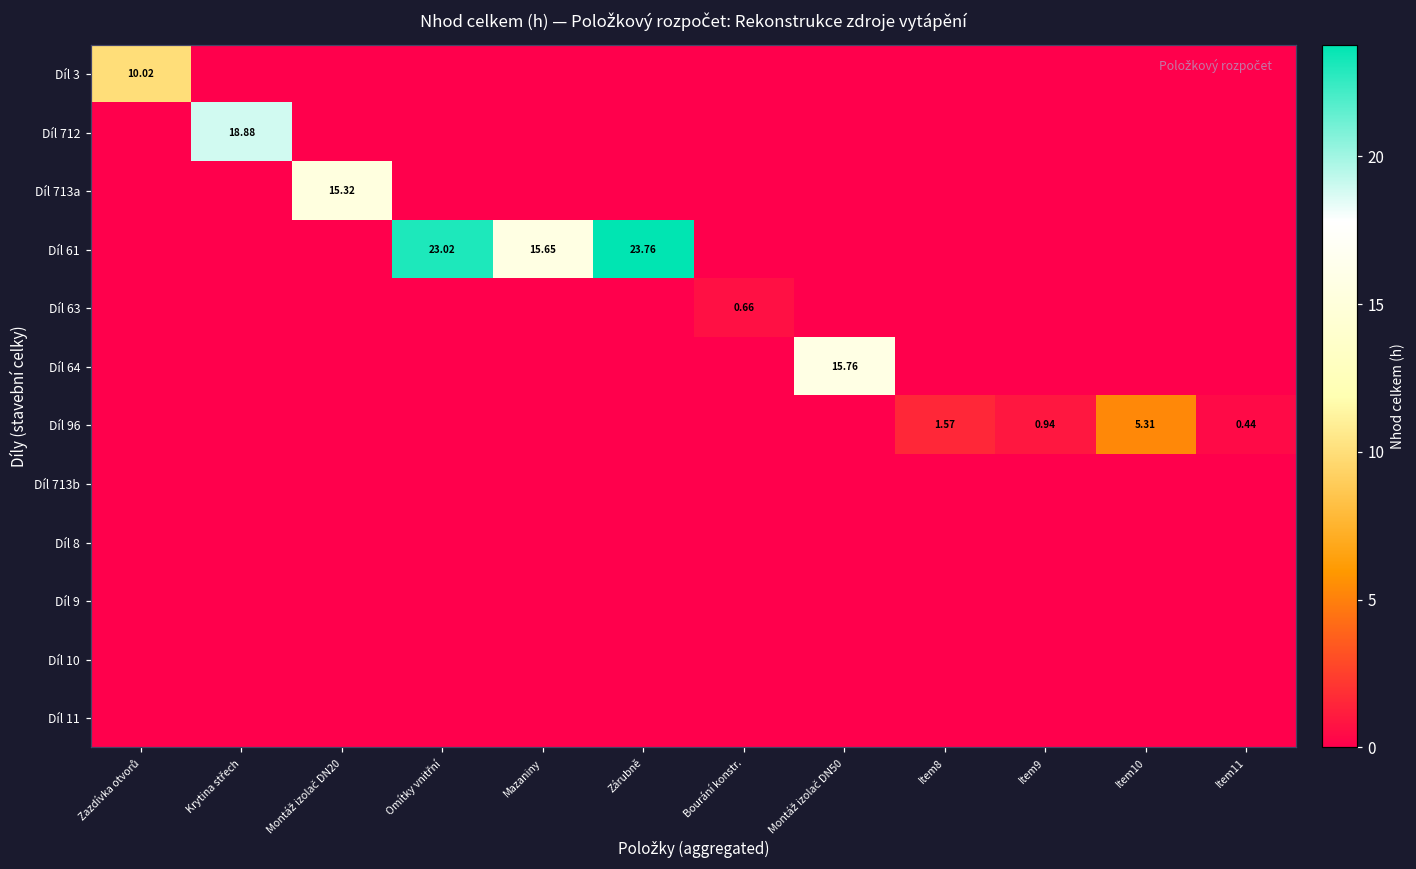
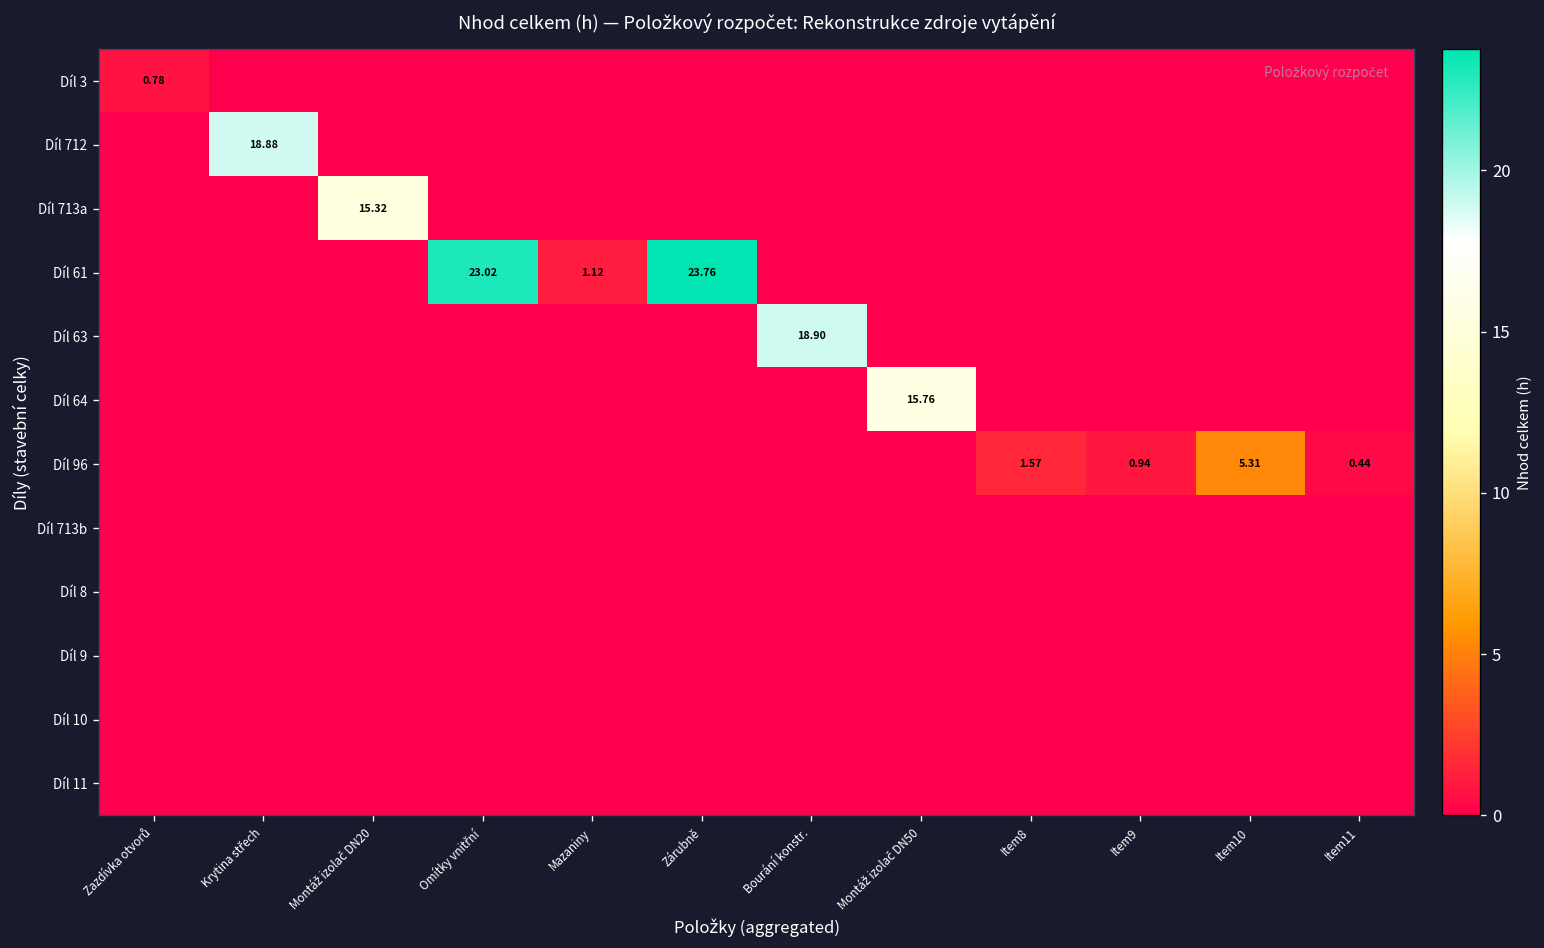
Díl 3, Zazdívka otvorů: 10.02 -> 0.78
Díl 61, Mazaniny: 15.65 -> 1.12
Díl 63, Bourání konstr.: 0.66 -> 18.90
